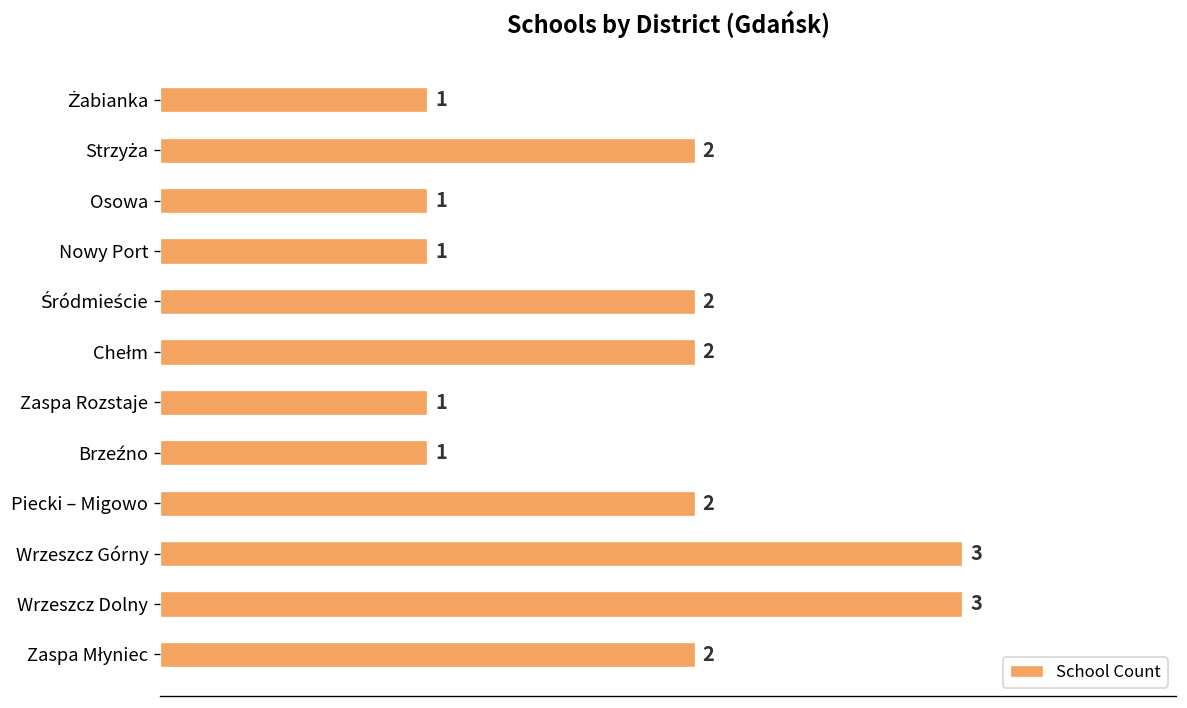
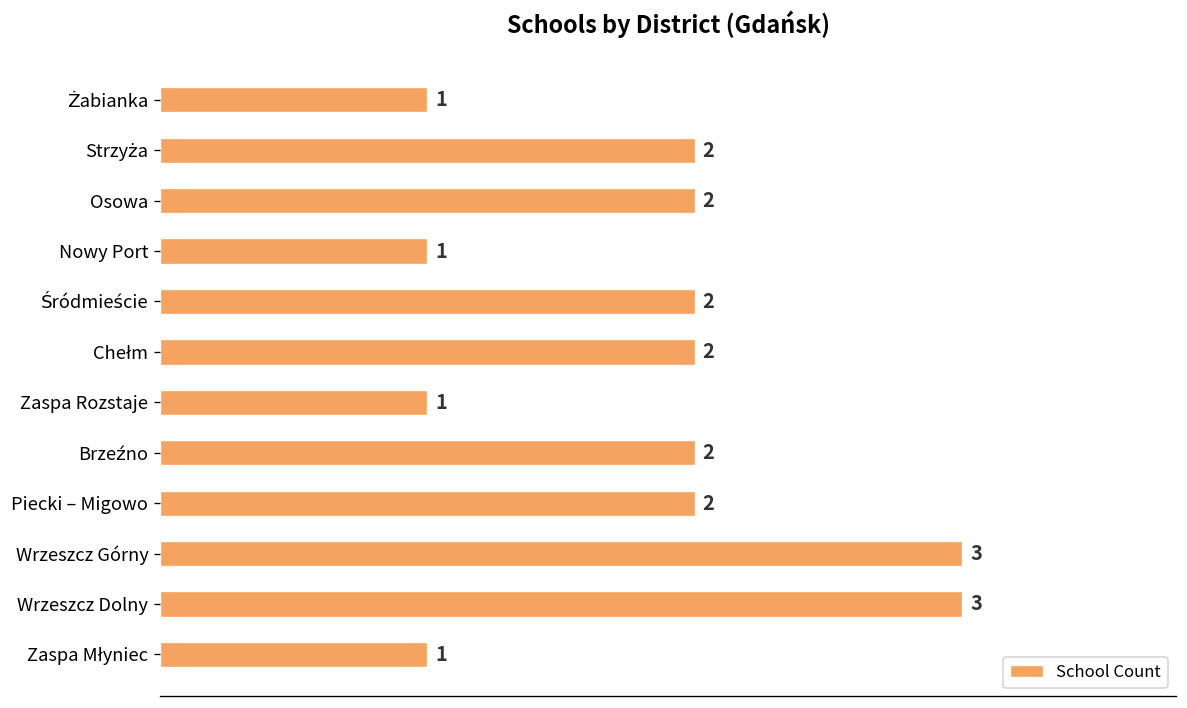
Osowa: 1 -> 2
Brzeźno: 1 -> 2
Zaspa Młyniec: 2 -> 1
